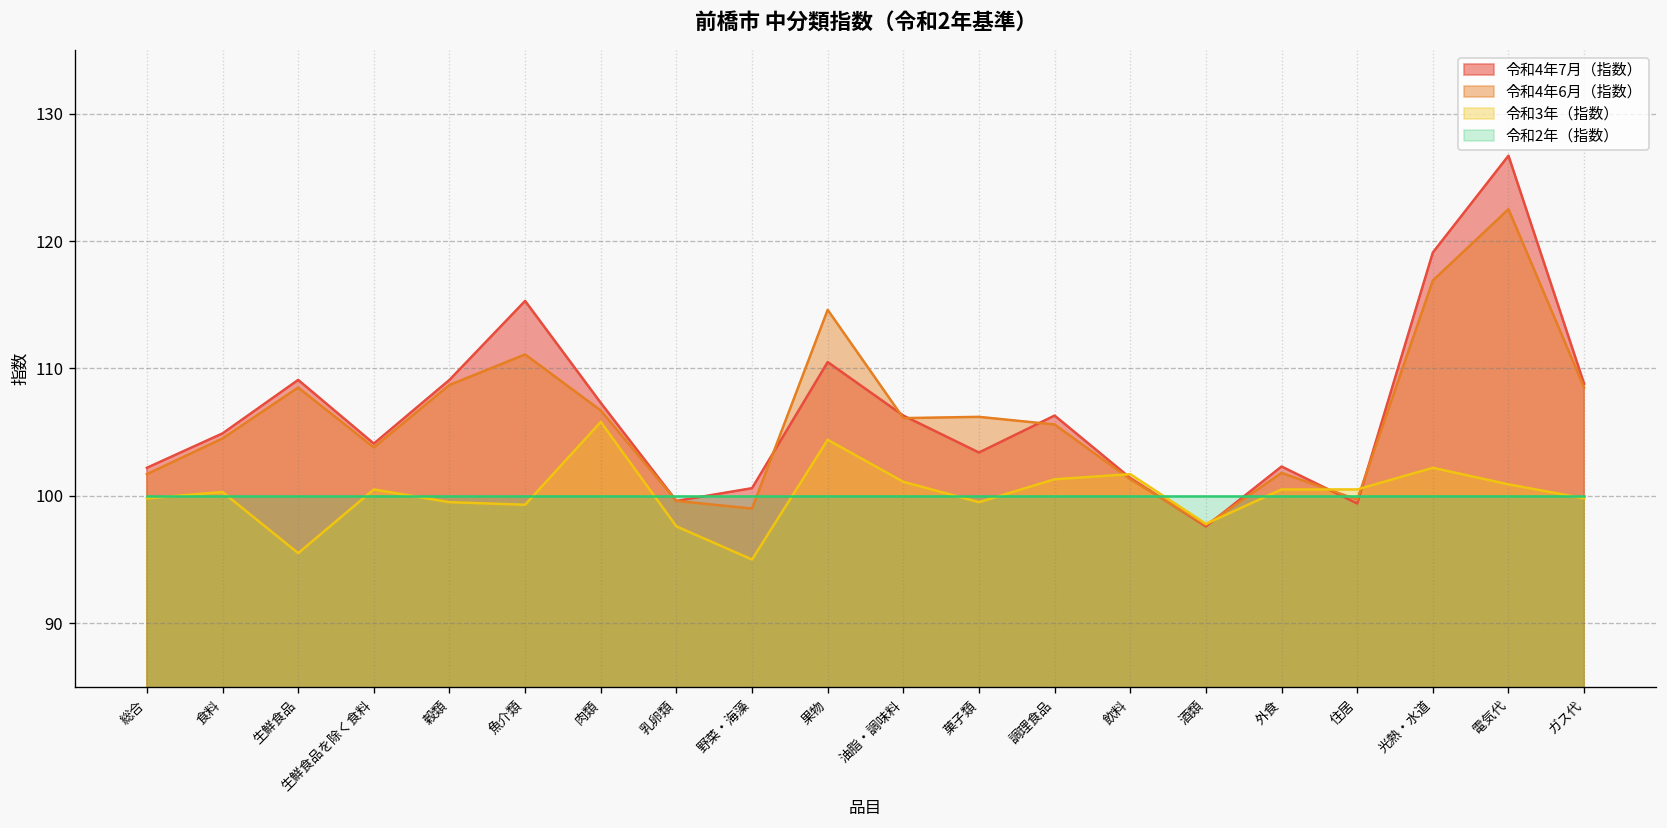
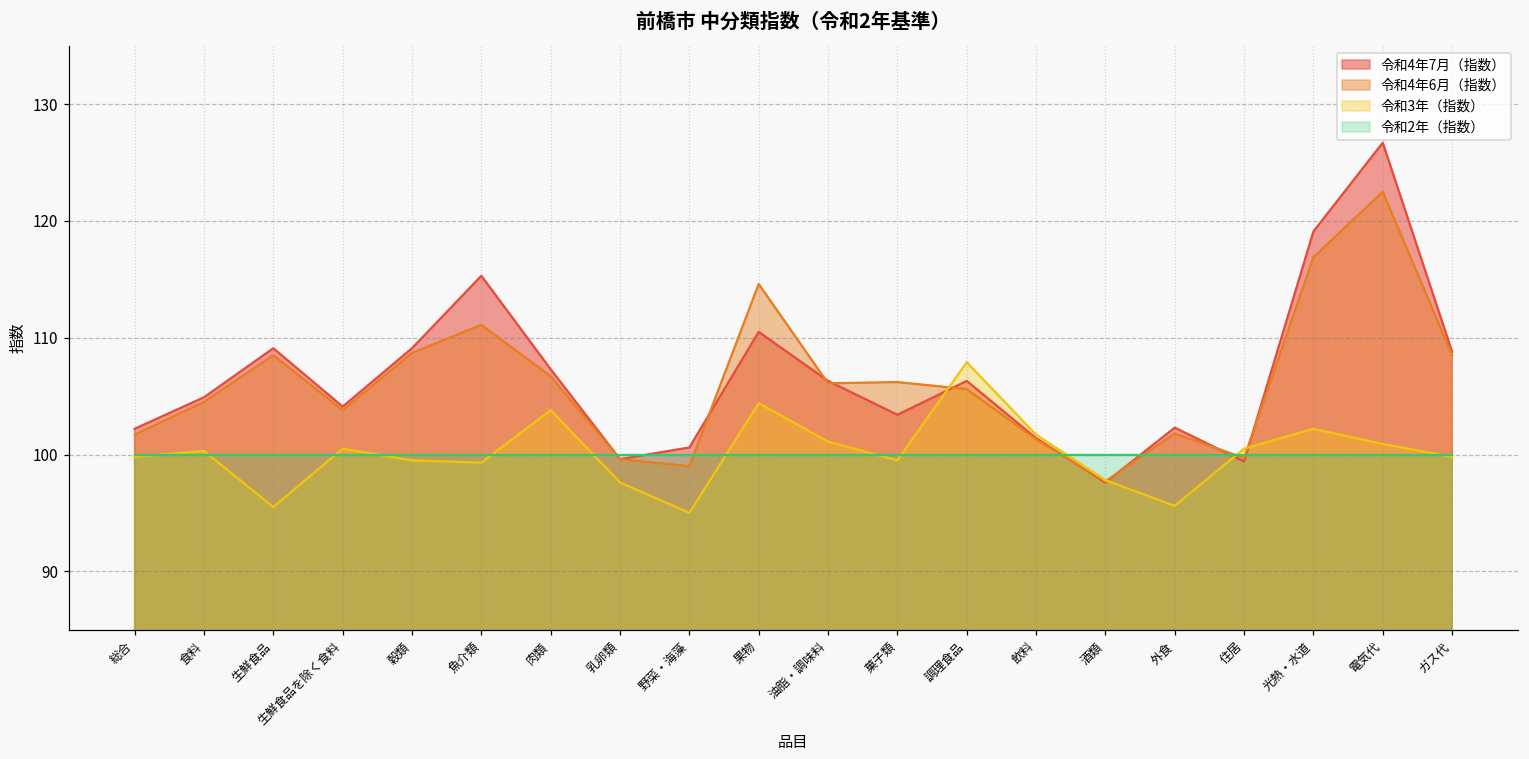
令和3年（指数）, 肉類: 105.8 -> 103.8
令和3年（指数）, 調理食品: 101.3 -> 107.9
令和3年（指数）, 外食: 100.5 -> 95.6
